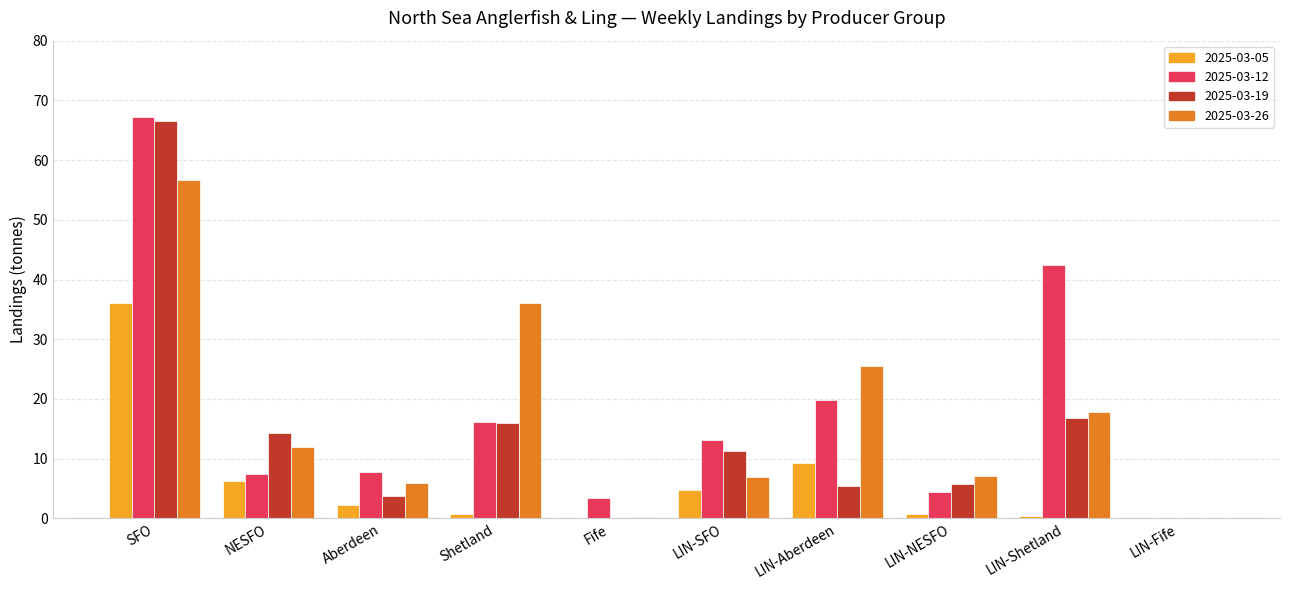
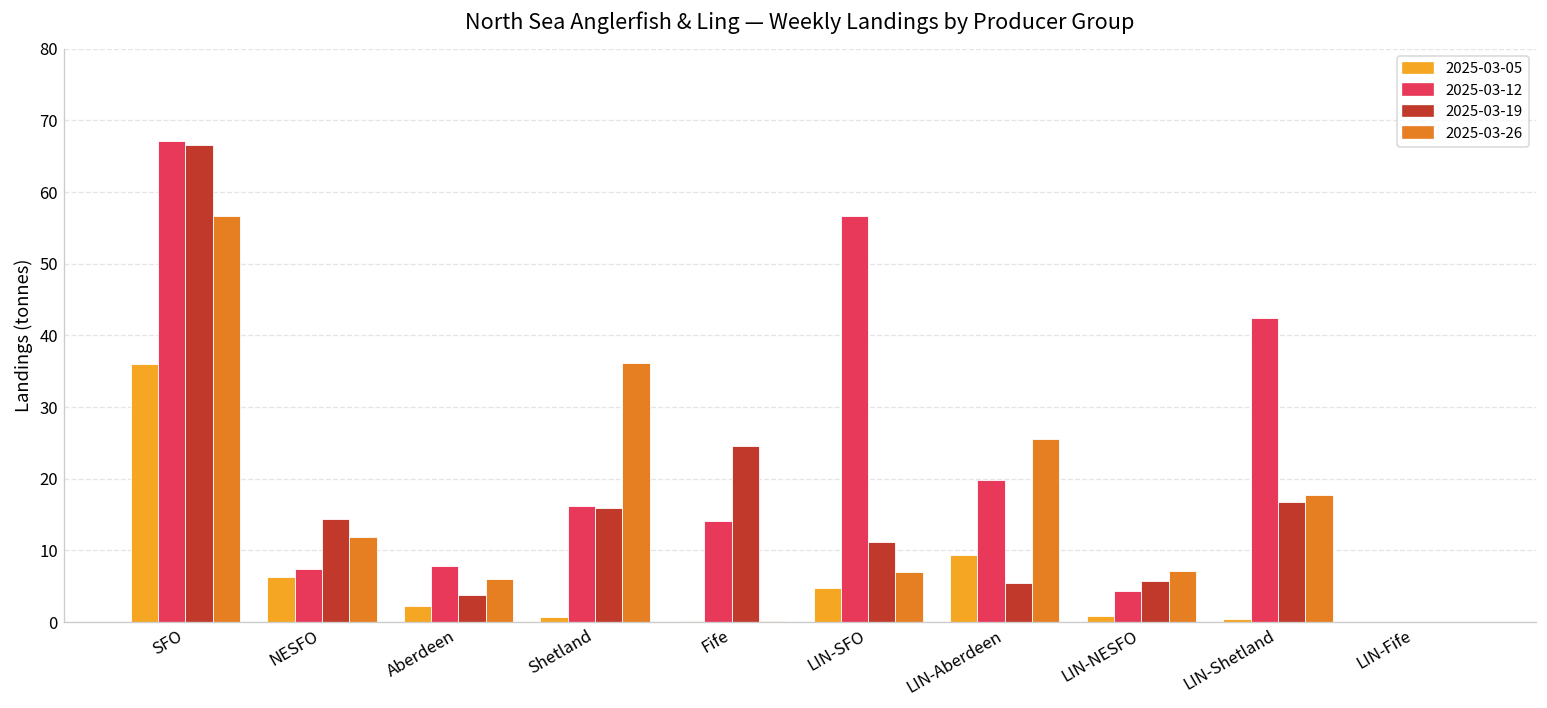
2025-03-12, Fife: 3 -> 14
2025-03-19, Fife: 0 -> 25
2025-03-12, LIN-SFO: 13 -> 57
